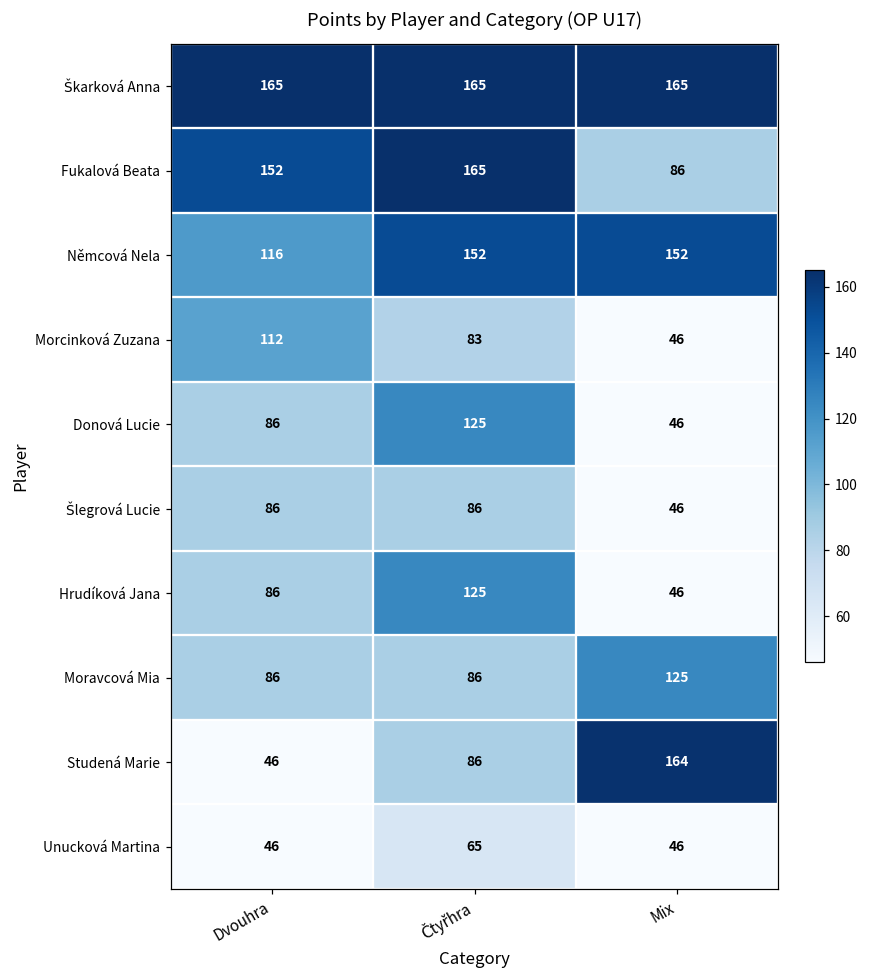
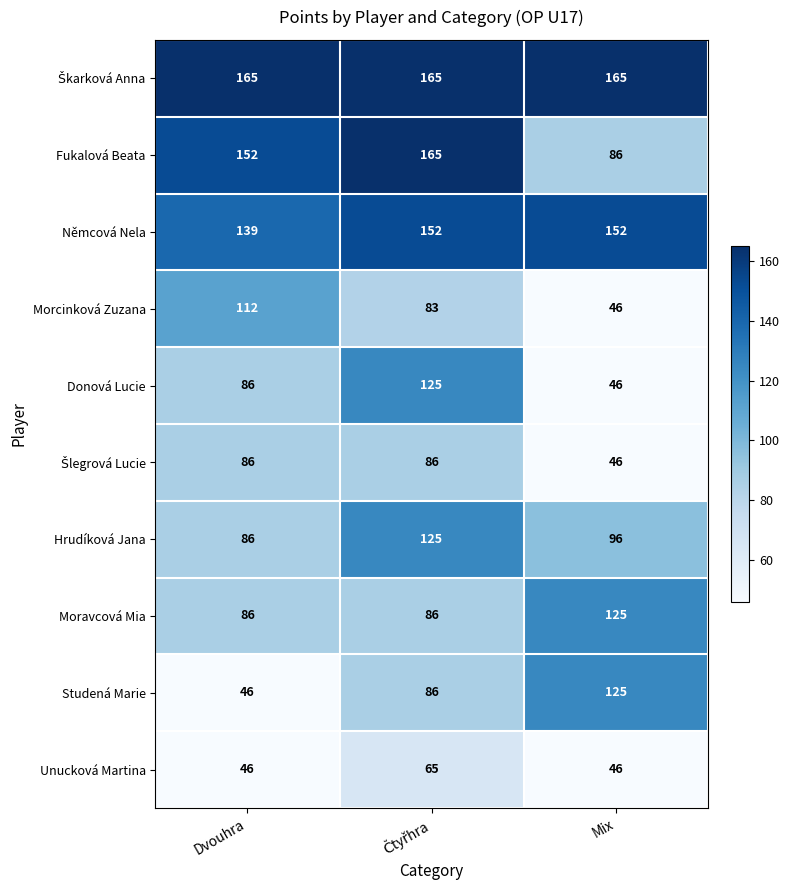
Němcová Nela, Dvouhra: 116 -> 139
Hrudíková Jana, Mix: 46 -> 96
Studená Marie, Mix: 164 -> 125
